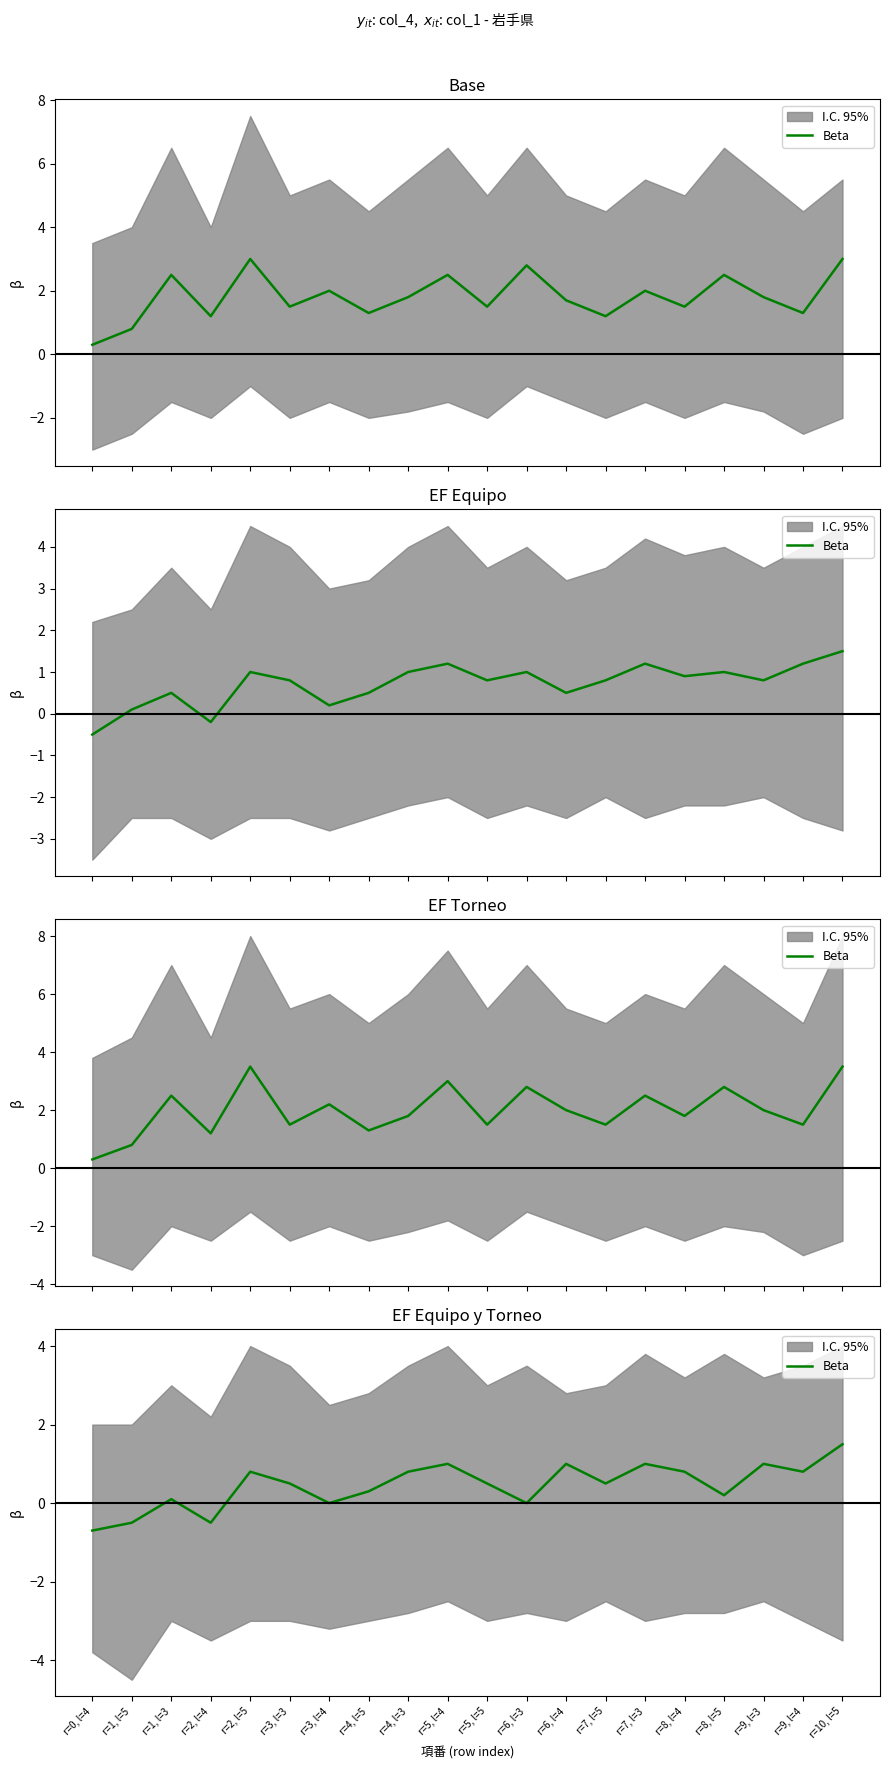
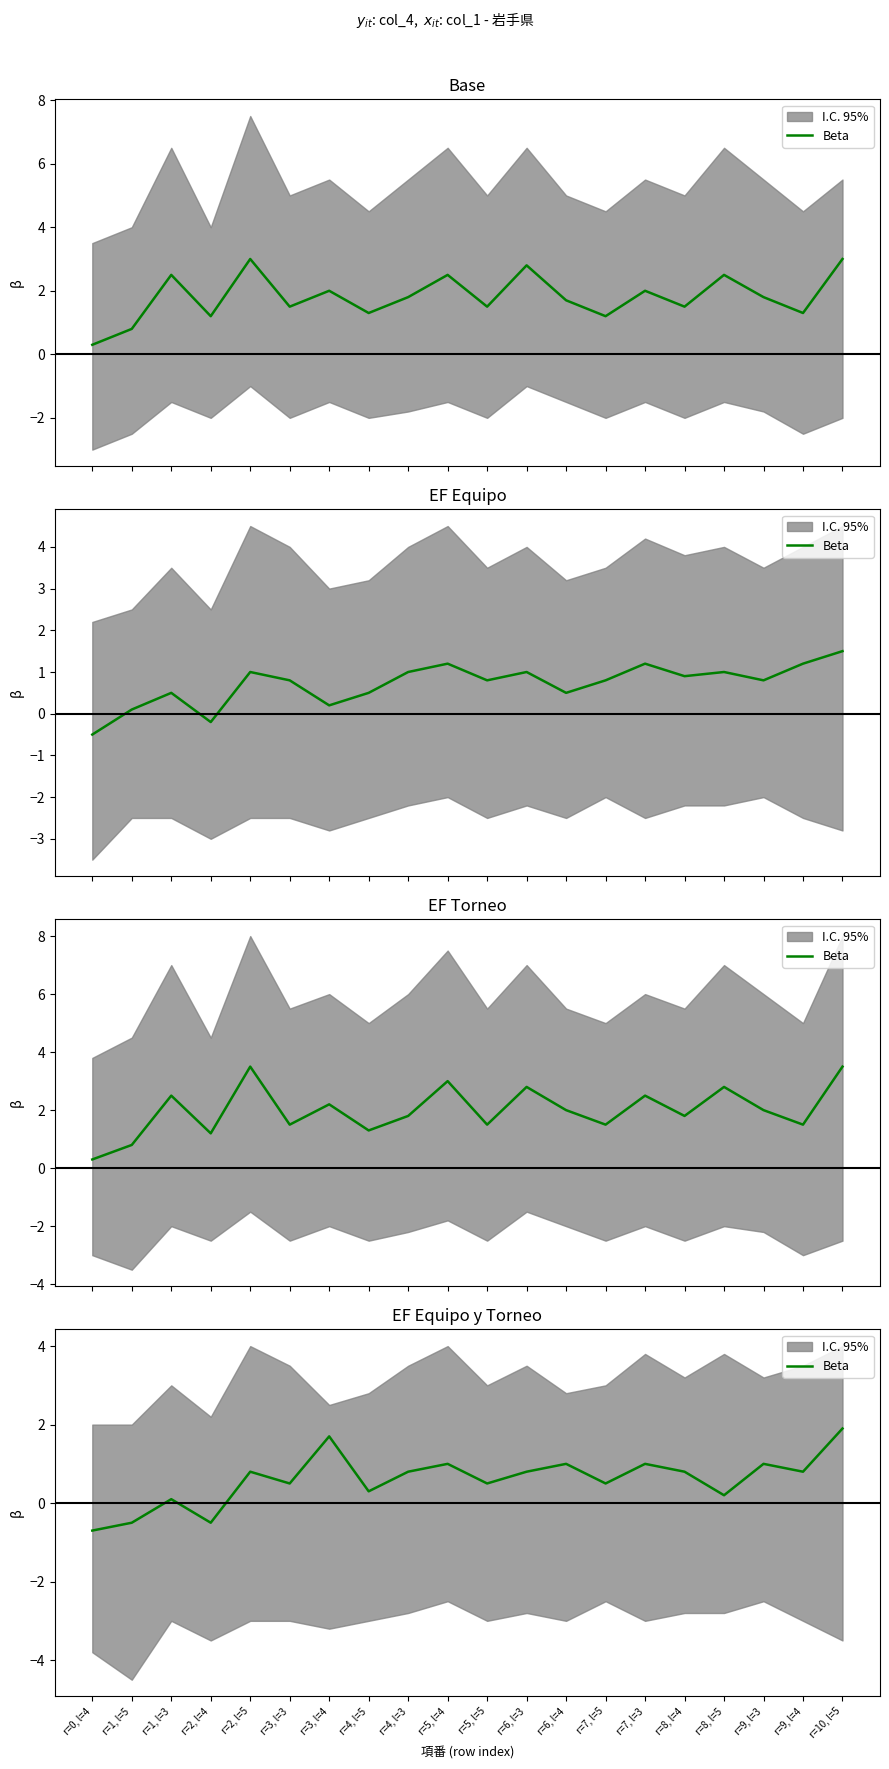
EF Equipo y Torneo, Beta, r=3, l=4: 0.0 -> 1.7
EF Equipo y Torneo, Beta, r=6, l=3: 0.0 -> 0.8
EF Equipo y Torneo, Beta, r=10, l=5: 1.5 -> 1.9
